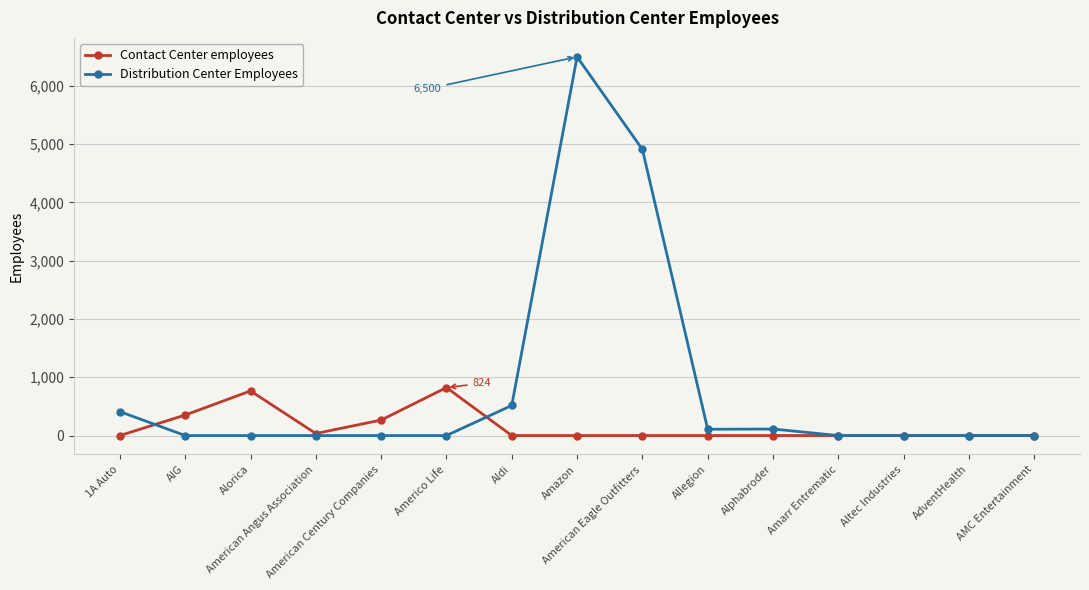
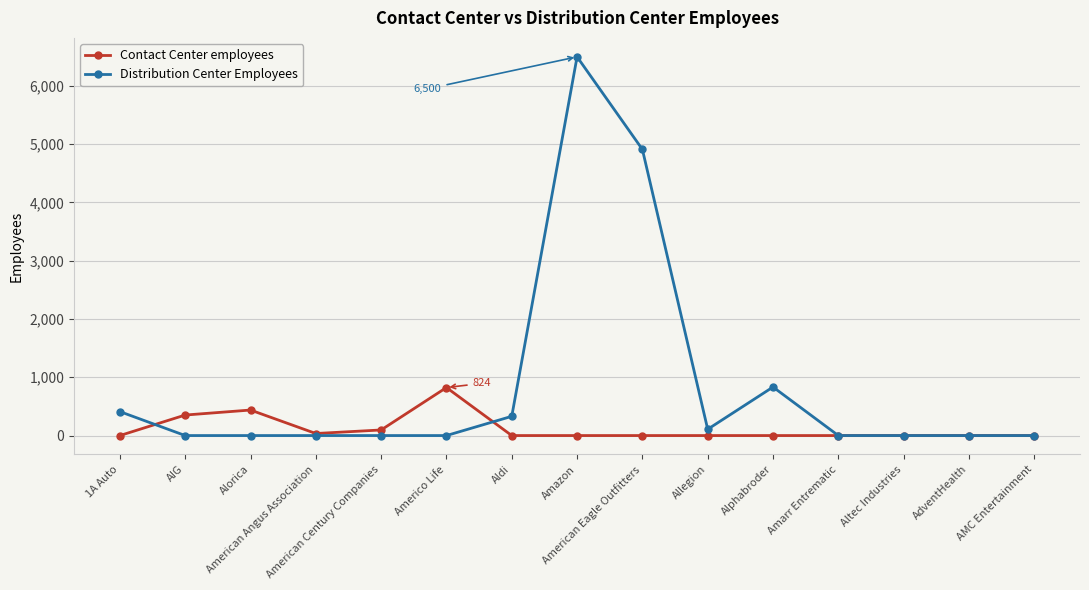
Contact Center employees, Alorica: 800 -> 400
Contact Center employees, American Century Companies: 300 -> 100
Distribution Center Employees, Aldi: 500 -> 300
Distribution Center Employees, Alphabroder: 100 -> 800
